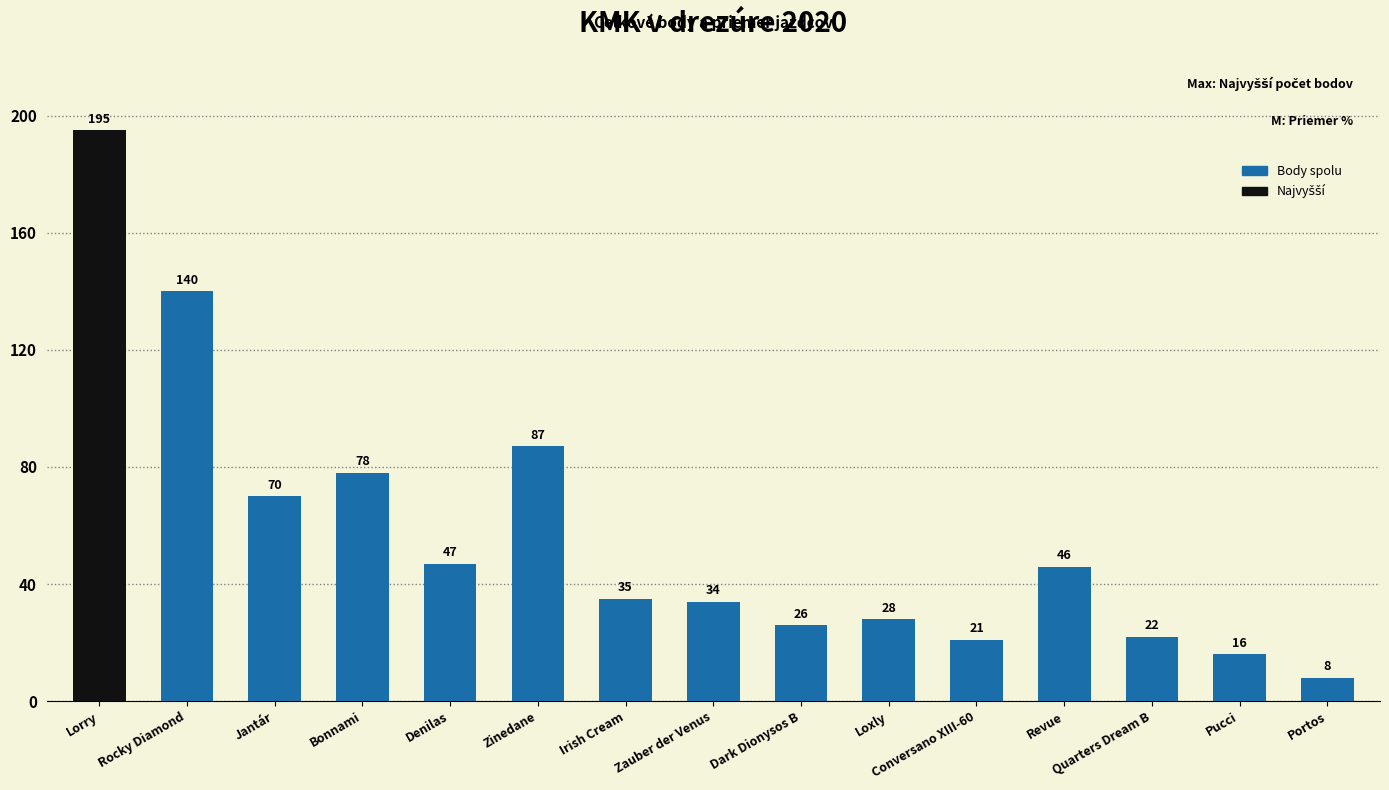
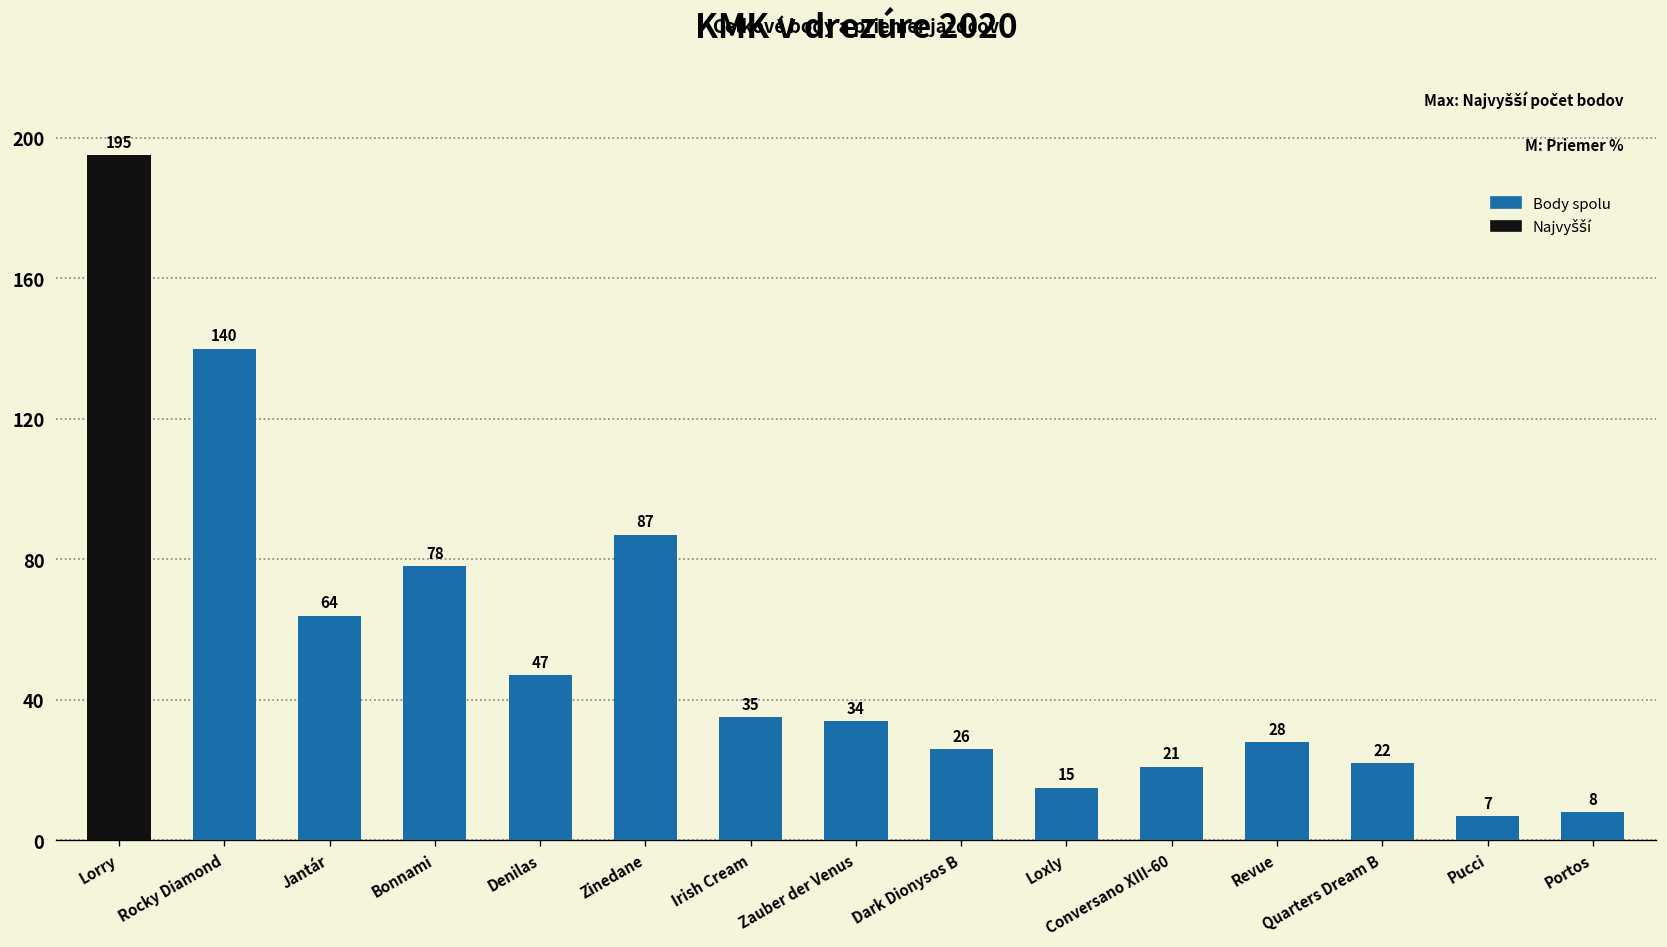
Jantár: 70 -> 64
Loxly: 28 -> 15
Revue: 46 -> 28
Pucci: 16 -> 7
